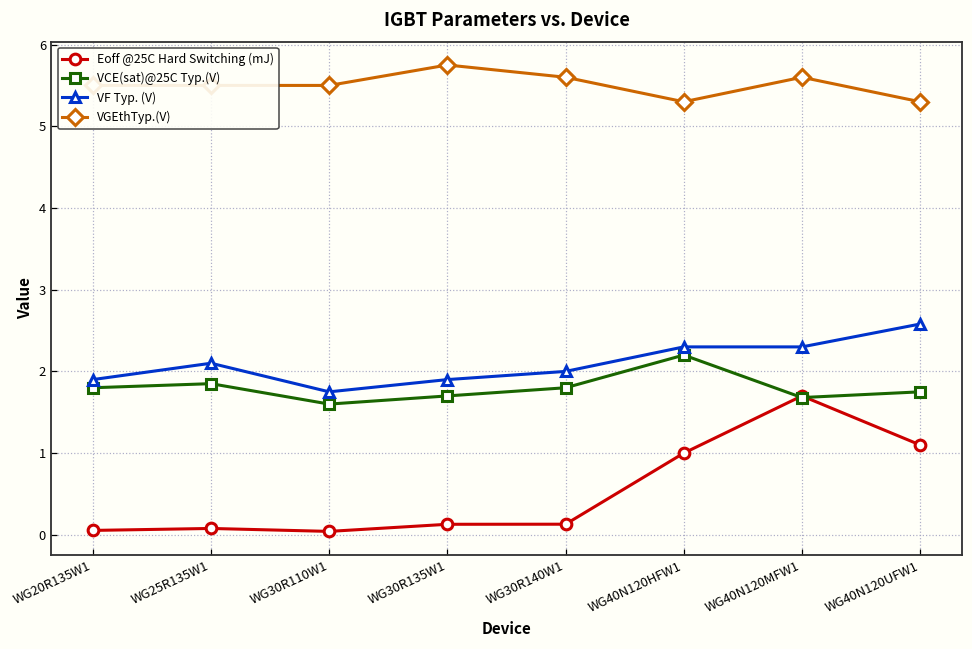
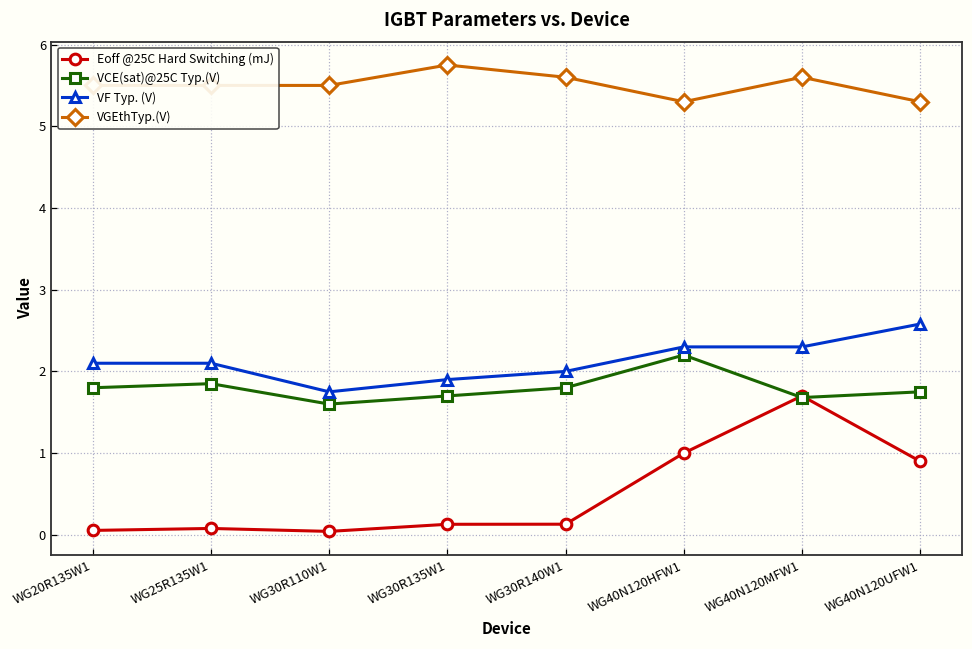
VF Typ. (V), WG20R135W1: 1.9 -> 2.1
Eoff @25C Hard Switching (mJ), WG40N120UFW1: 1.1 -> 0.9
